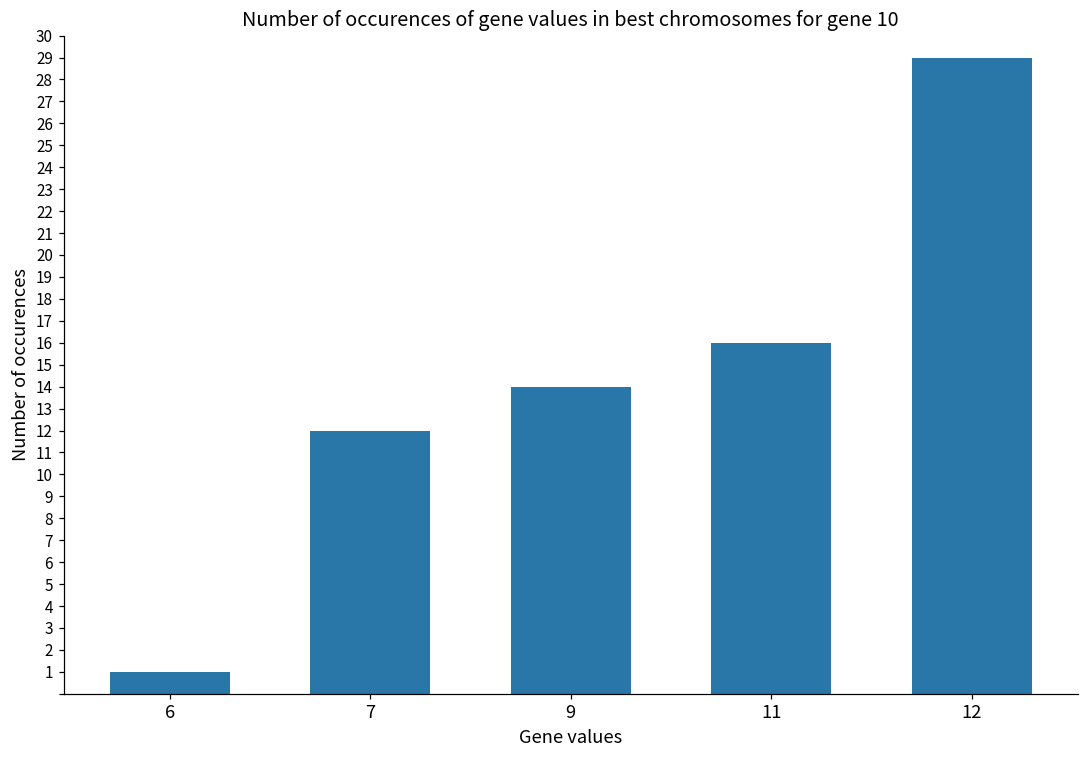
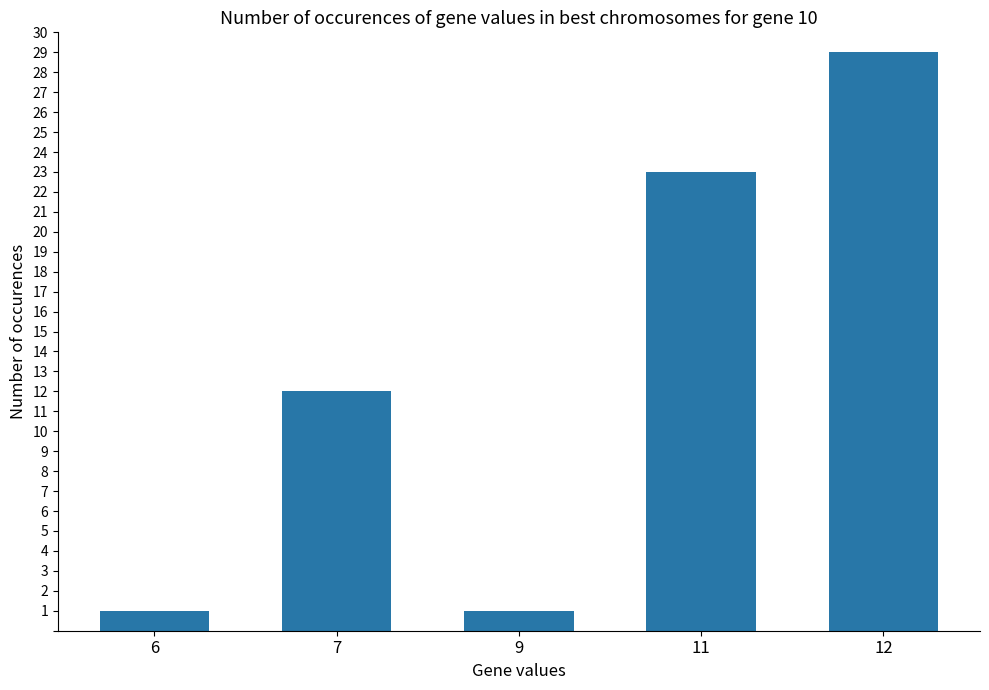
9: 14 -> 1
11: 16 -> 23
